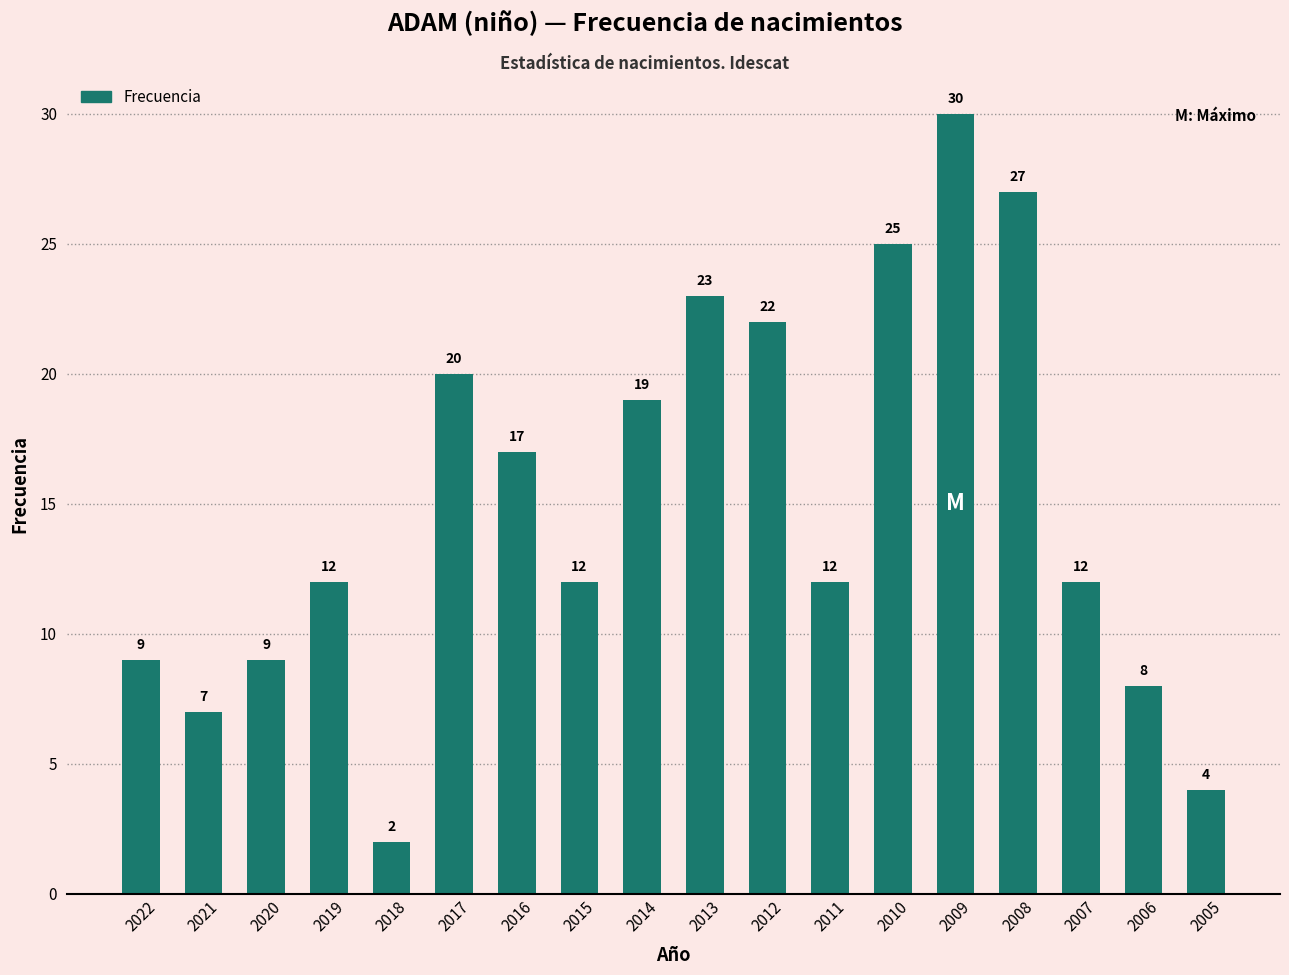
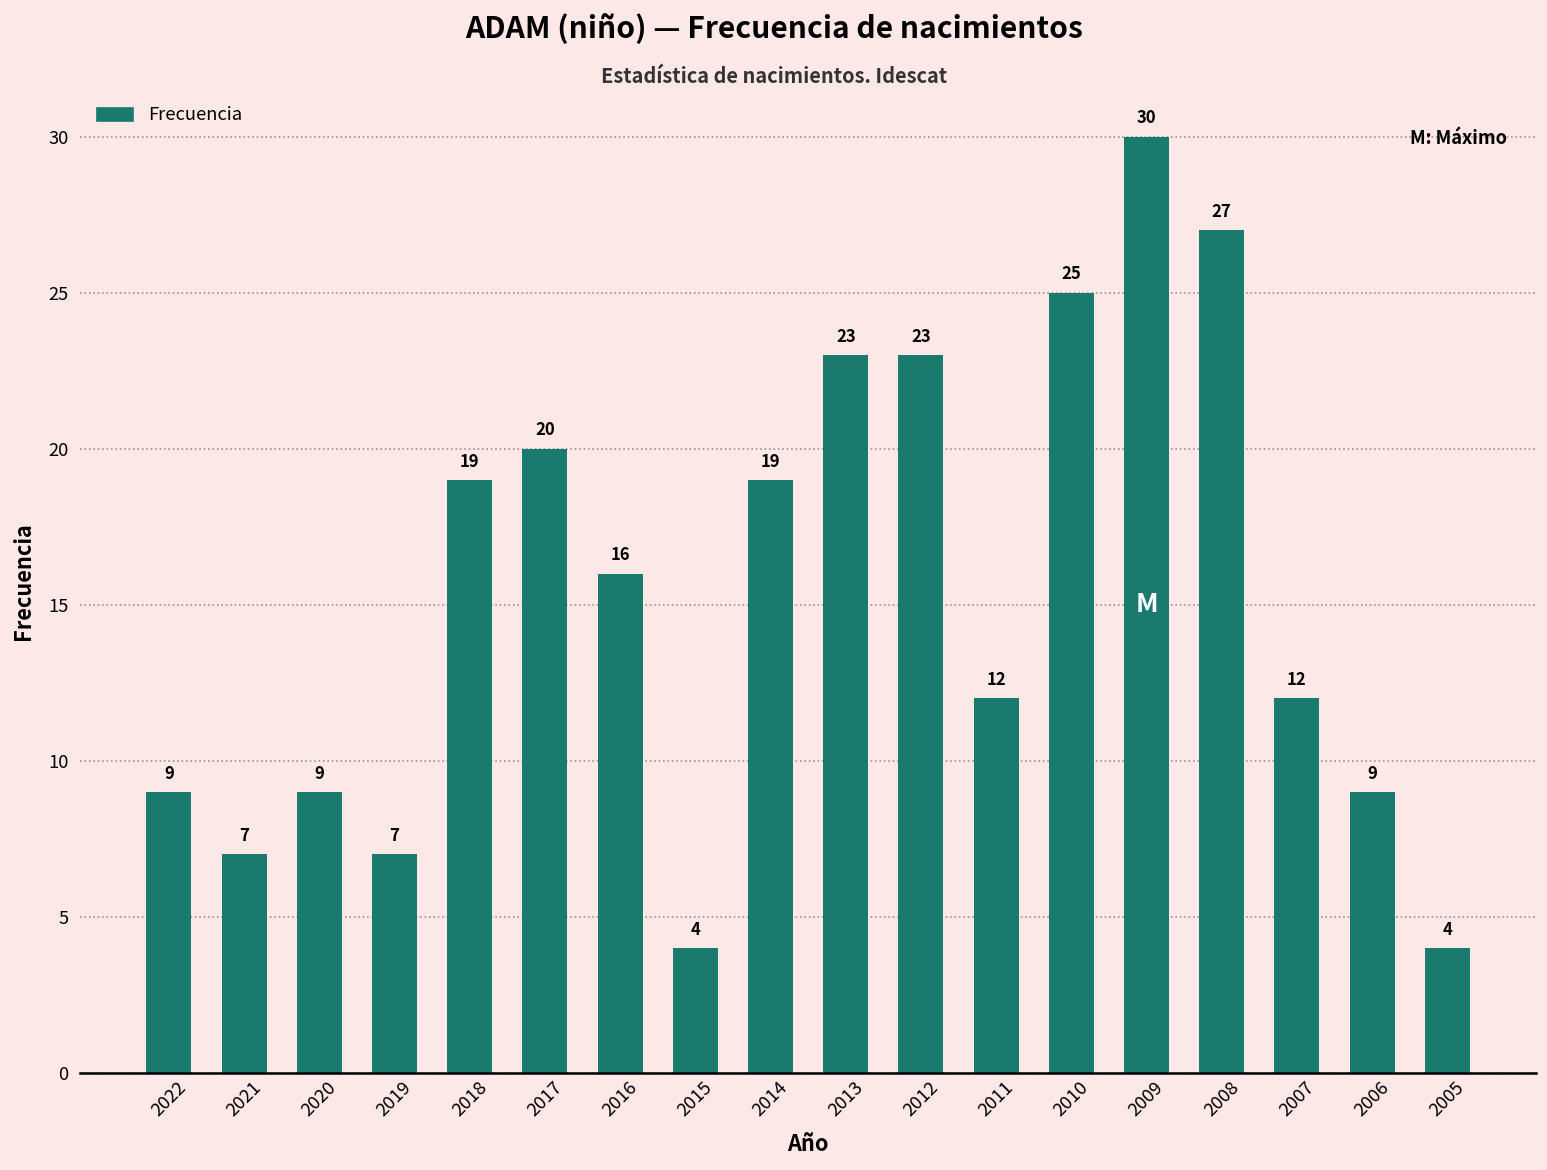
2019: 12 -> 7
2018: 2 -> 19
2016: 17 -> 16
2015: 12 -> 4
2012: 22 -> 23
2006: 8 -> 9
